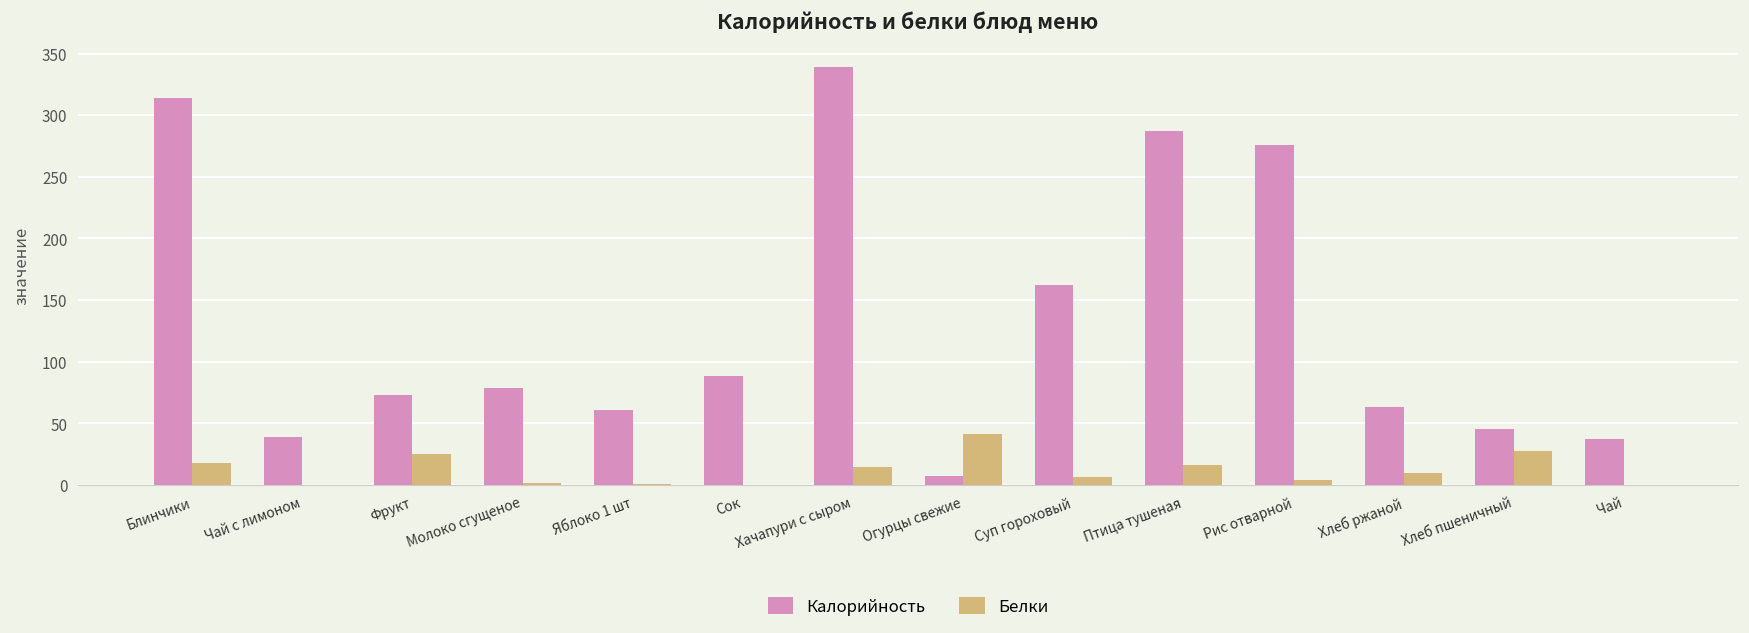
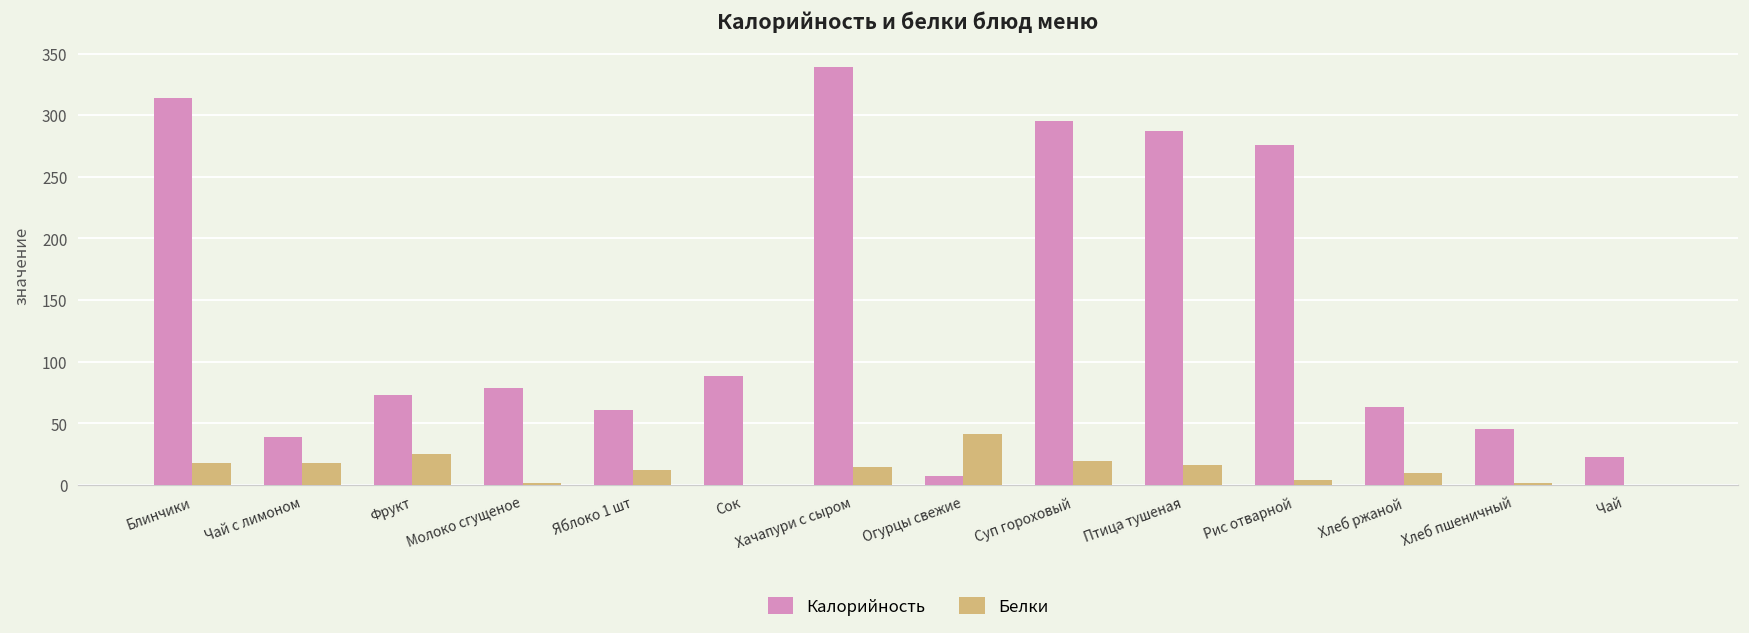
Белки, Чай с лимоном: 0 -> 18
Белки, Яблоко 1 шт: 1 -> 12
Калорийность, Суп гороховый: 162 -> 295
Белки, Суп гороховый: 6 -> 19
Белки, Хлеб пшеничный: 27 -> 1
Калорийность, Чай: 37 -> 23
